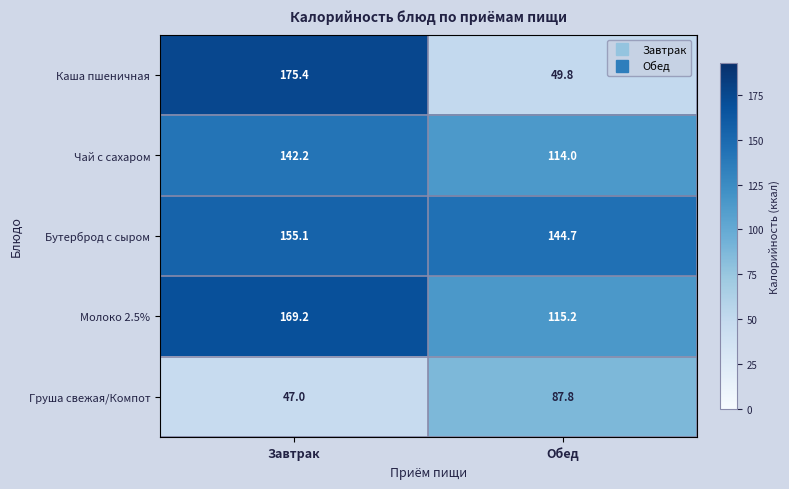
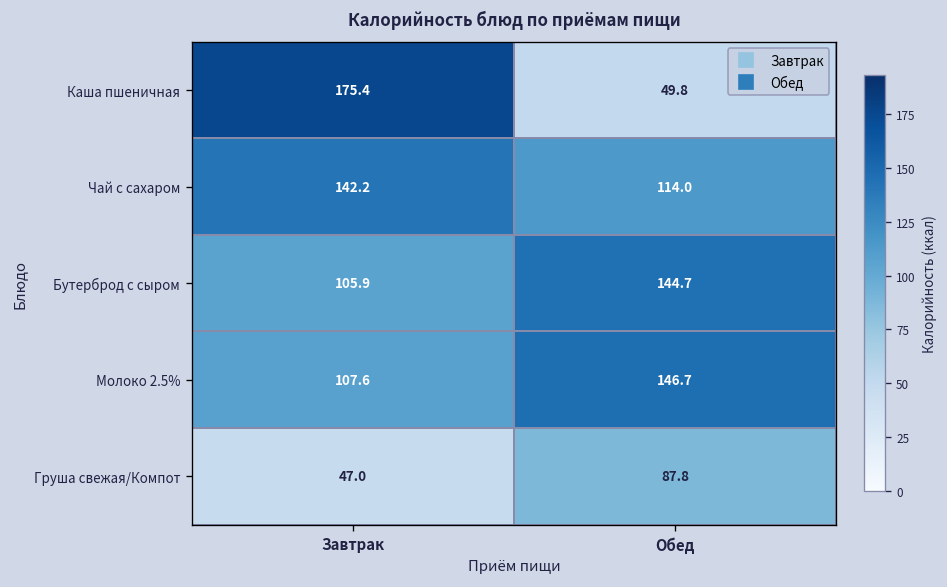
Бутерброд с сыром, Завтрак: 155.1 -> 105.9
Молоко 2.5%, Завтрак: 169.2 -> 107.6
Молоко 2.5%, Обед: 115.2 -> 146.7
